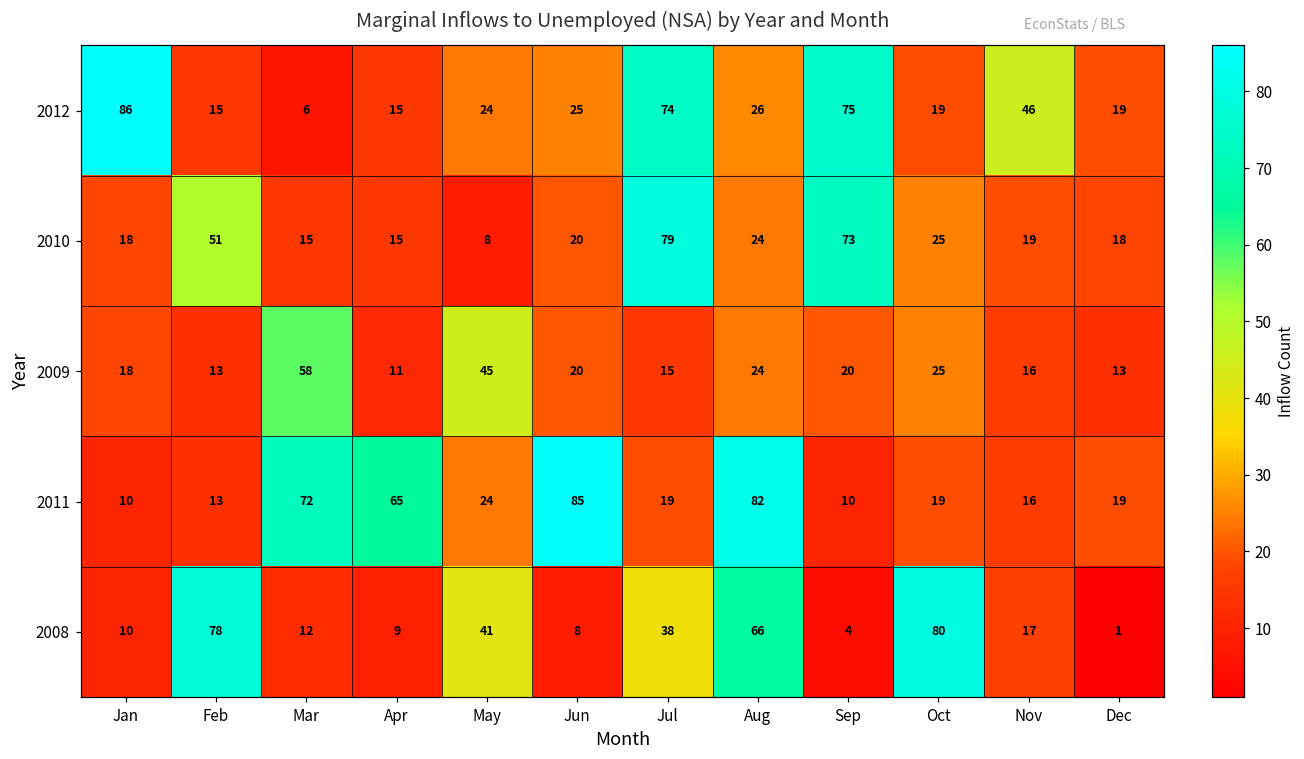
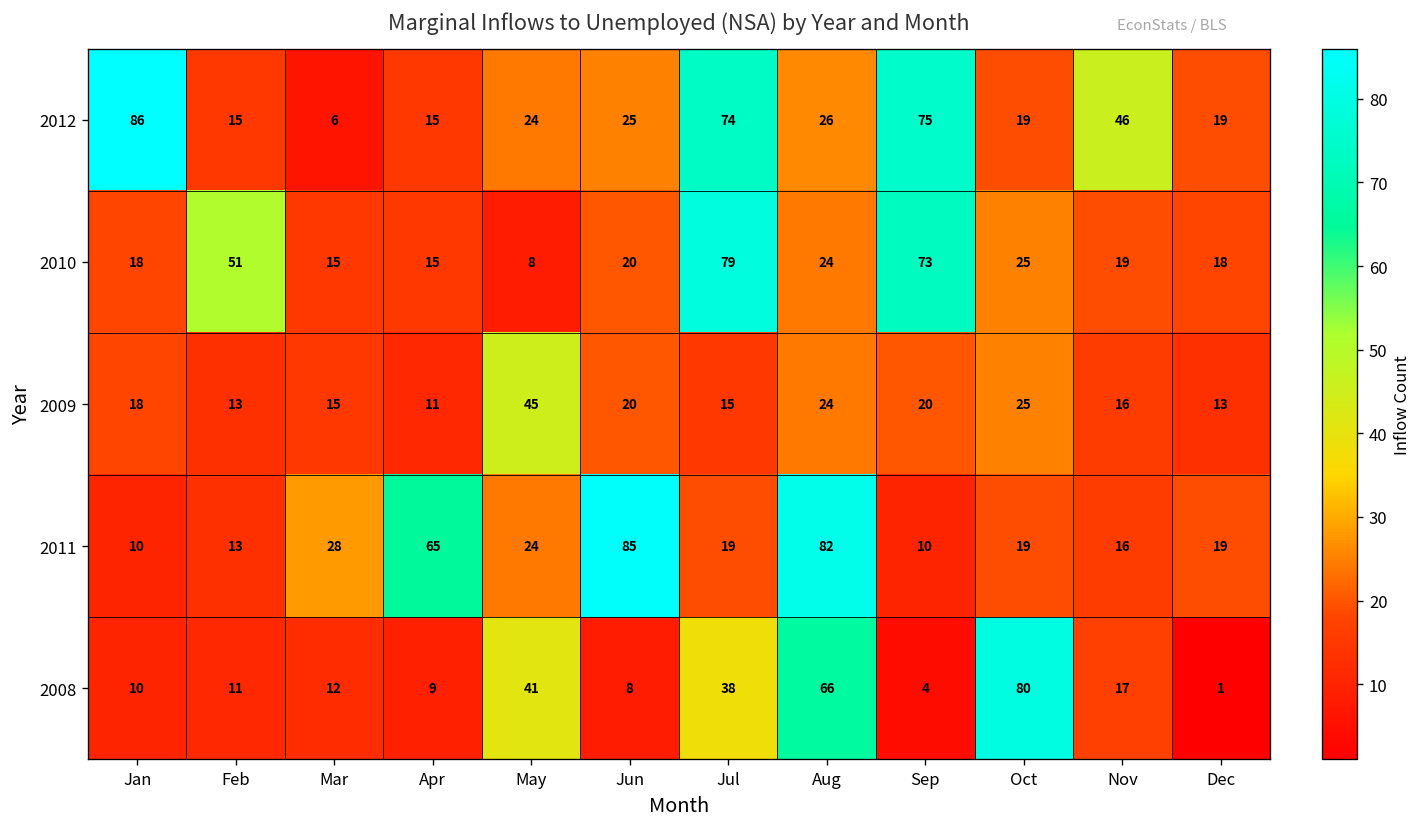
2009, Mar: 58 -> 15
2011, Mar: 72 -> 28
2008, Feb: 78 -> 11
